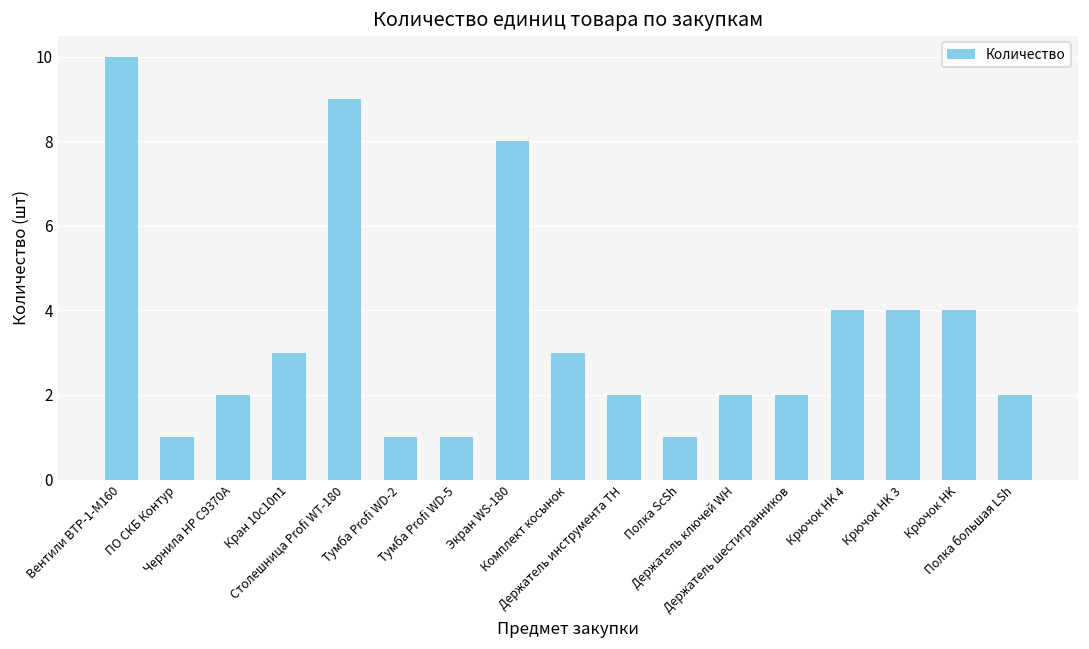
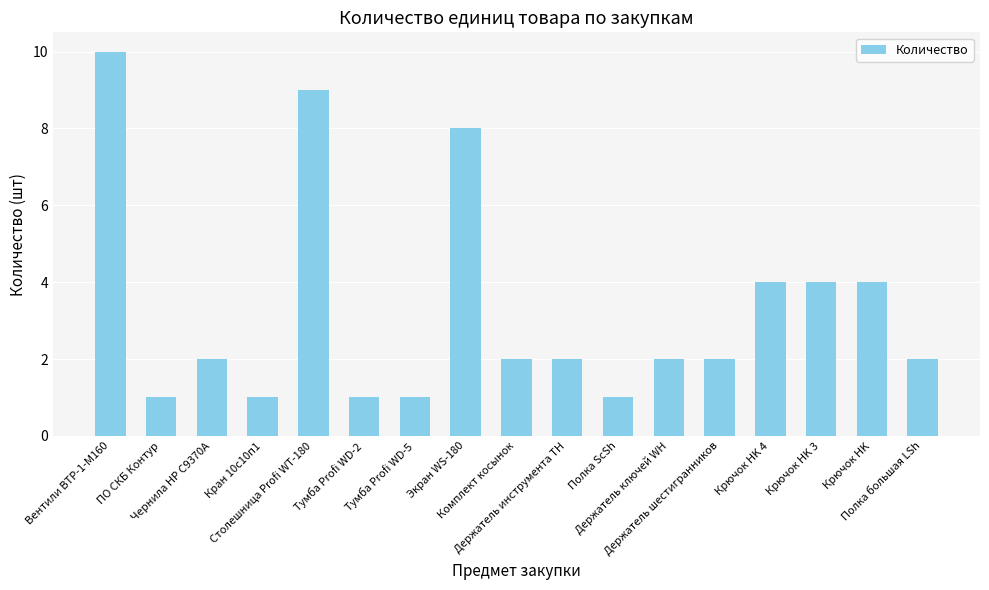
Кран 10с10п1: 3 -> 1
Комплект косынок: 3 -> 2
